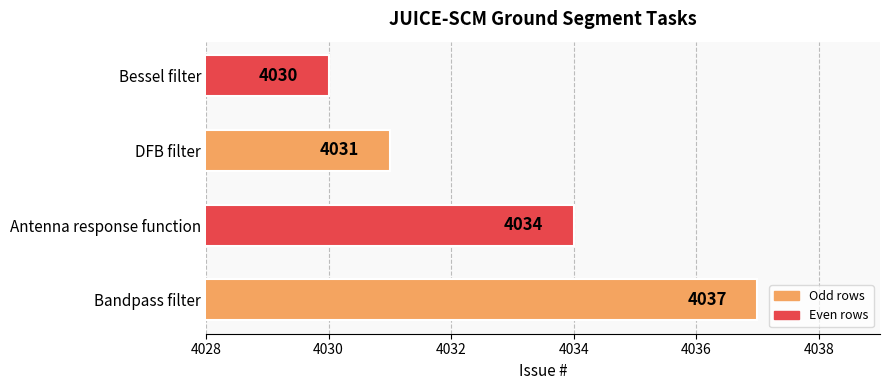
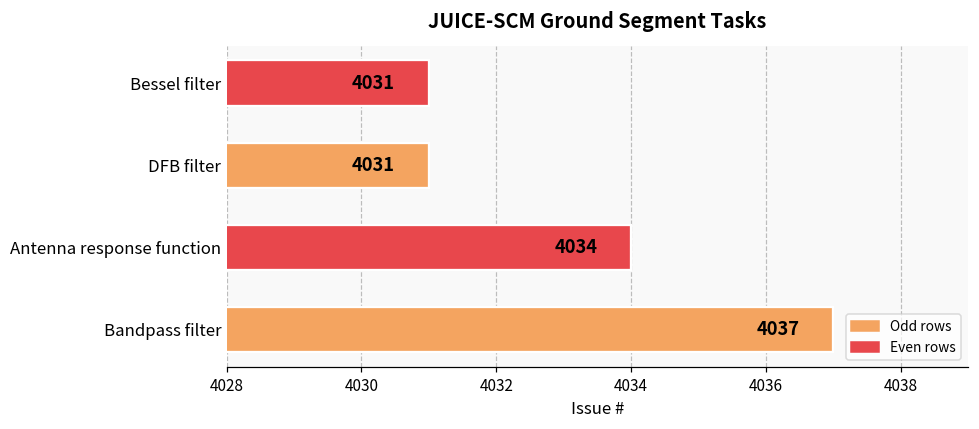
Bessel filter: 4030 -> 4031
